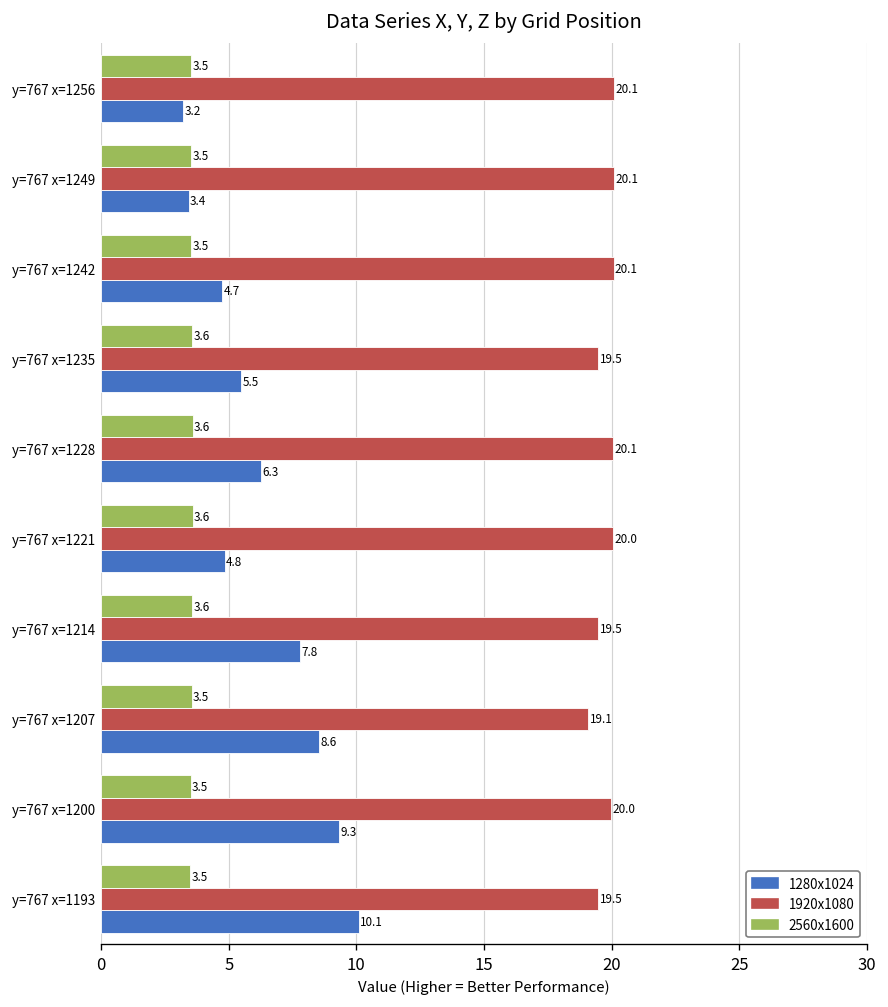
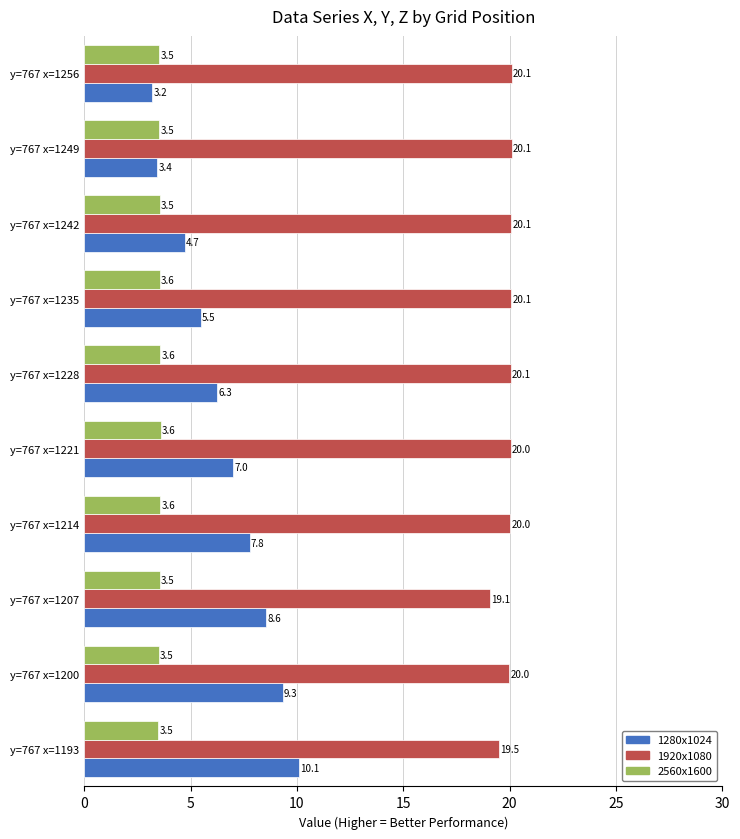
1920x1080, y=767 x=1235: 19.5 -> 20.1
1280x1024, y=767 x=1221: 4.8 -> 7.0
1920x1080, y=767 x=1214: 19.5 -> 20.0
